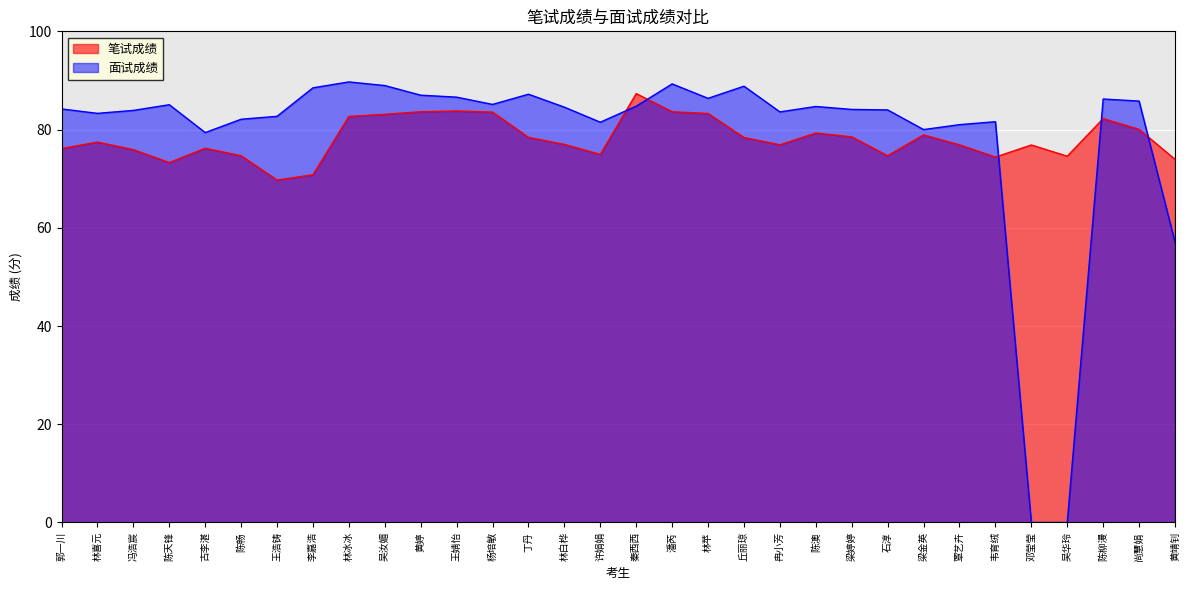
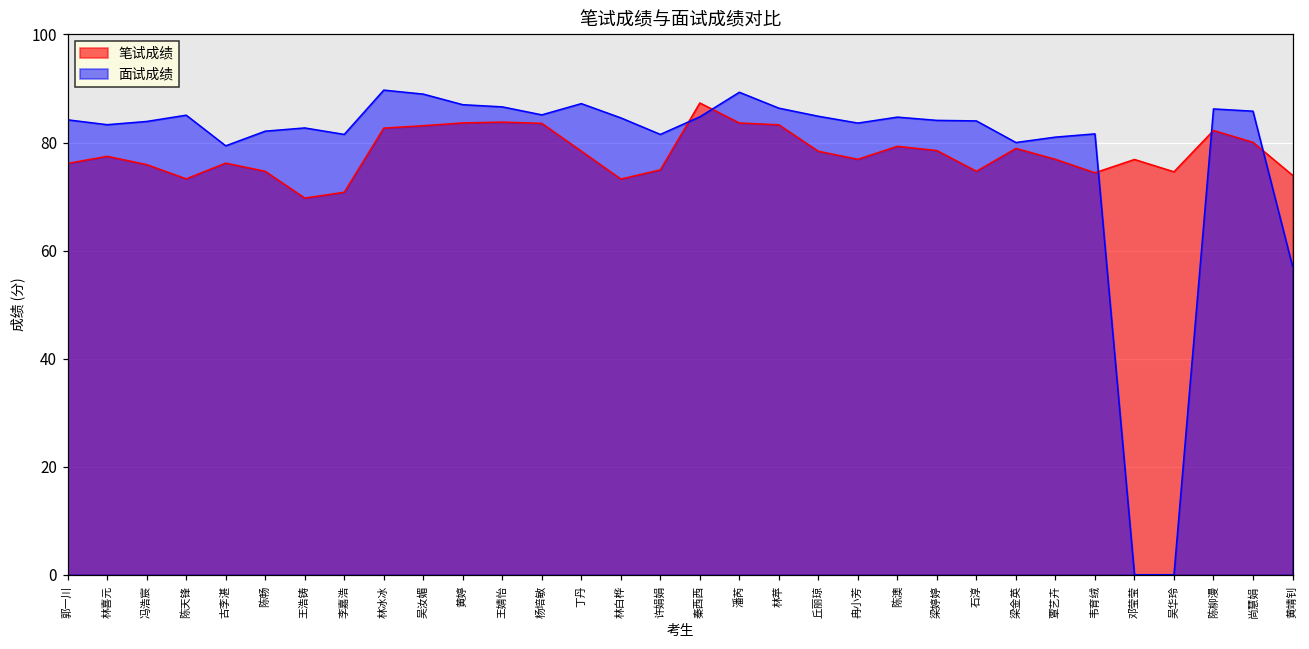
面试成绩, 李嘉浩: 89 -> 82
笔试成绩, 林白桦: 77 -> 73
面试成绩, 丘丽琼: 89 -> 85
